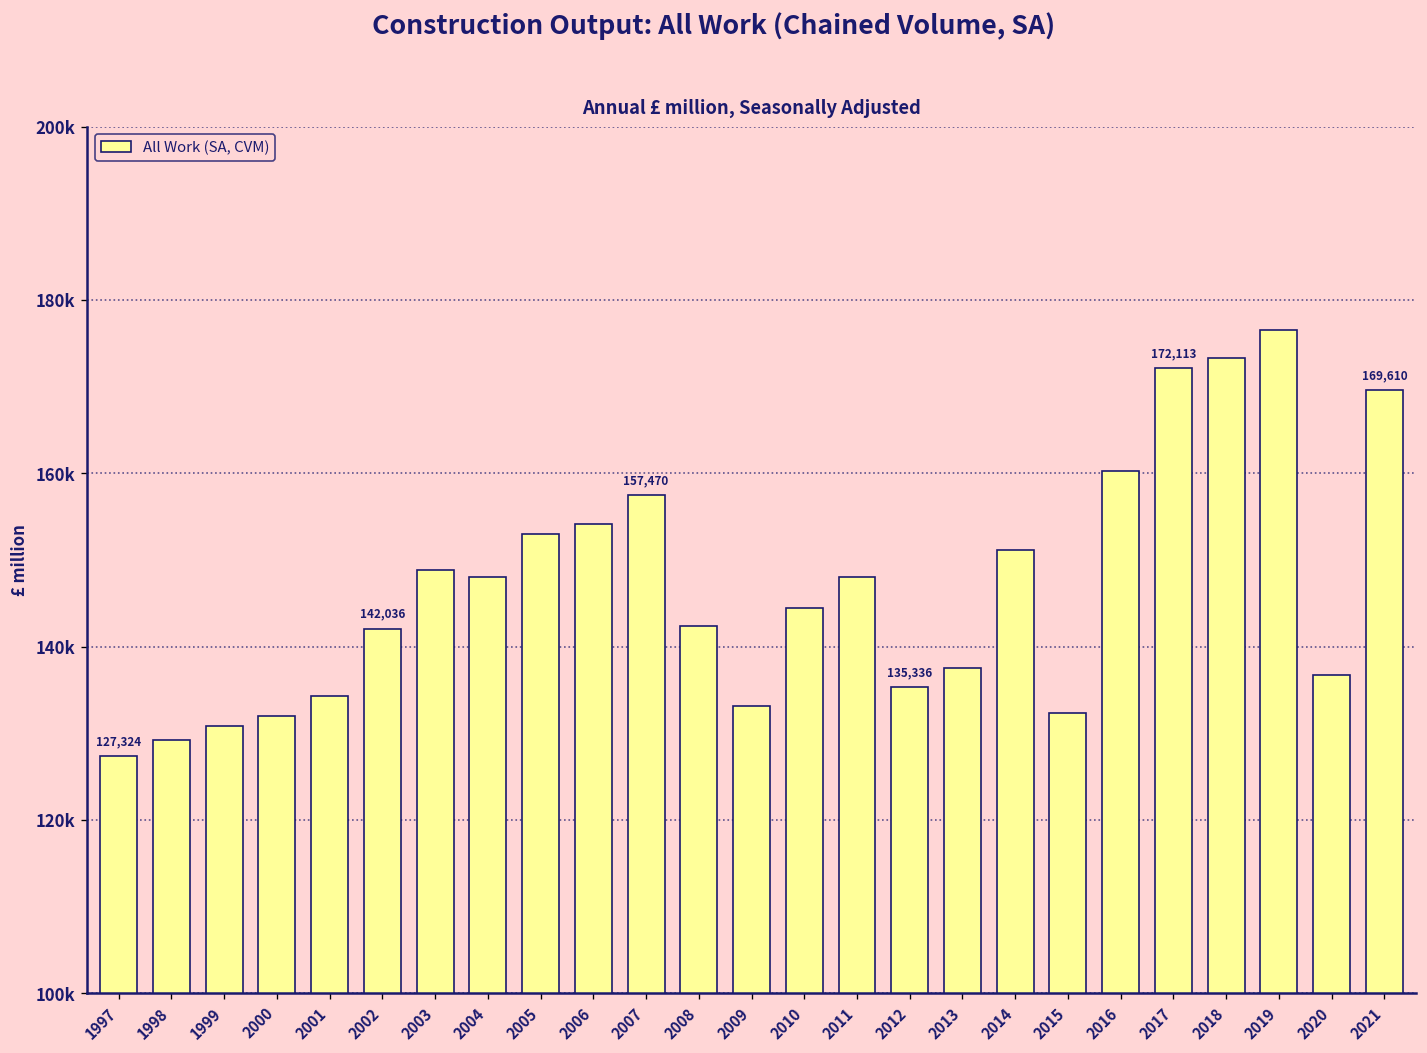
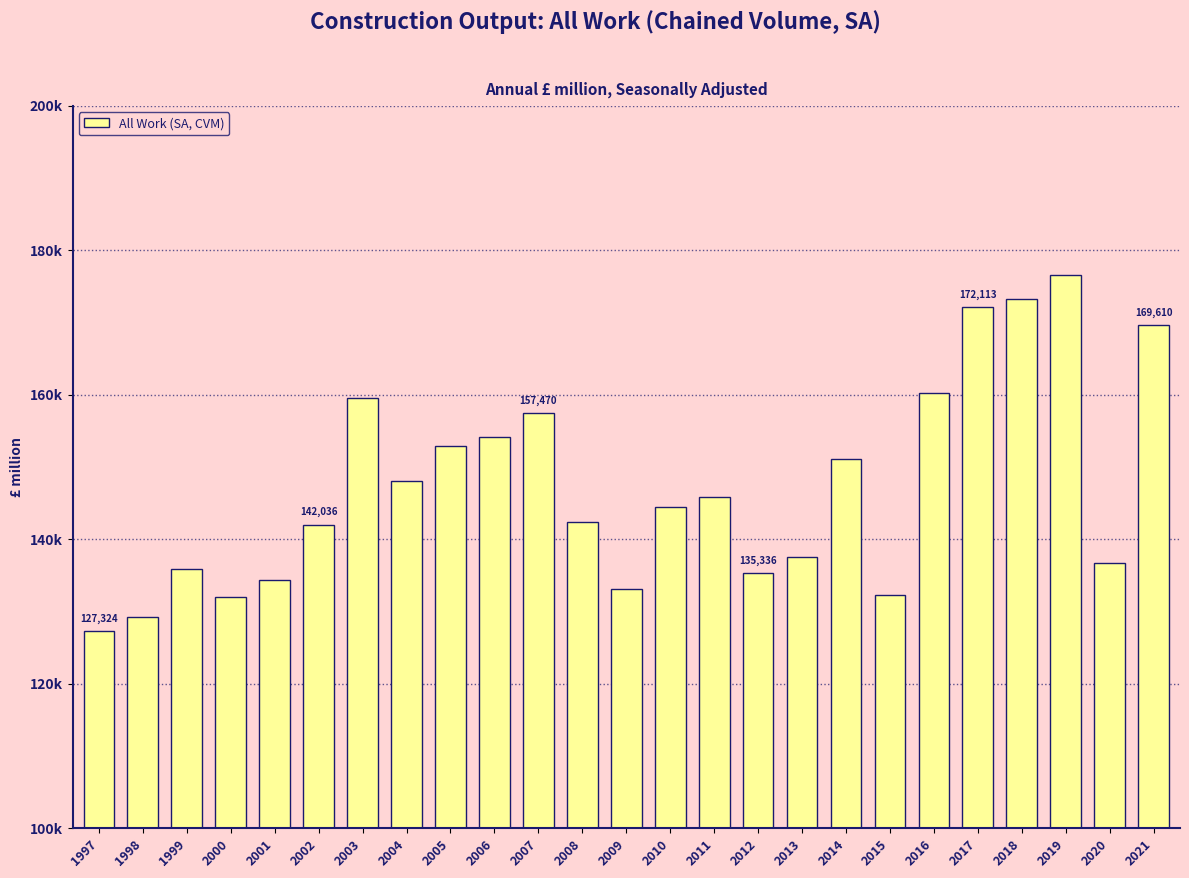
1999: 131000 -> 136000
2003: 149000 -> 160000
2011: 148000 -> 146000
